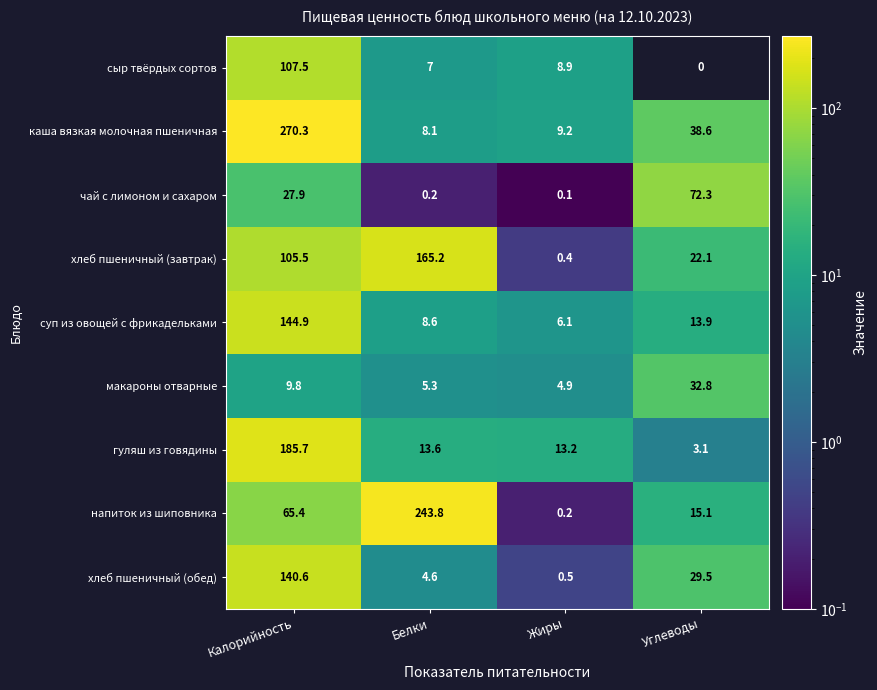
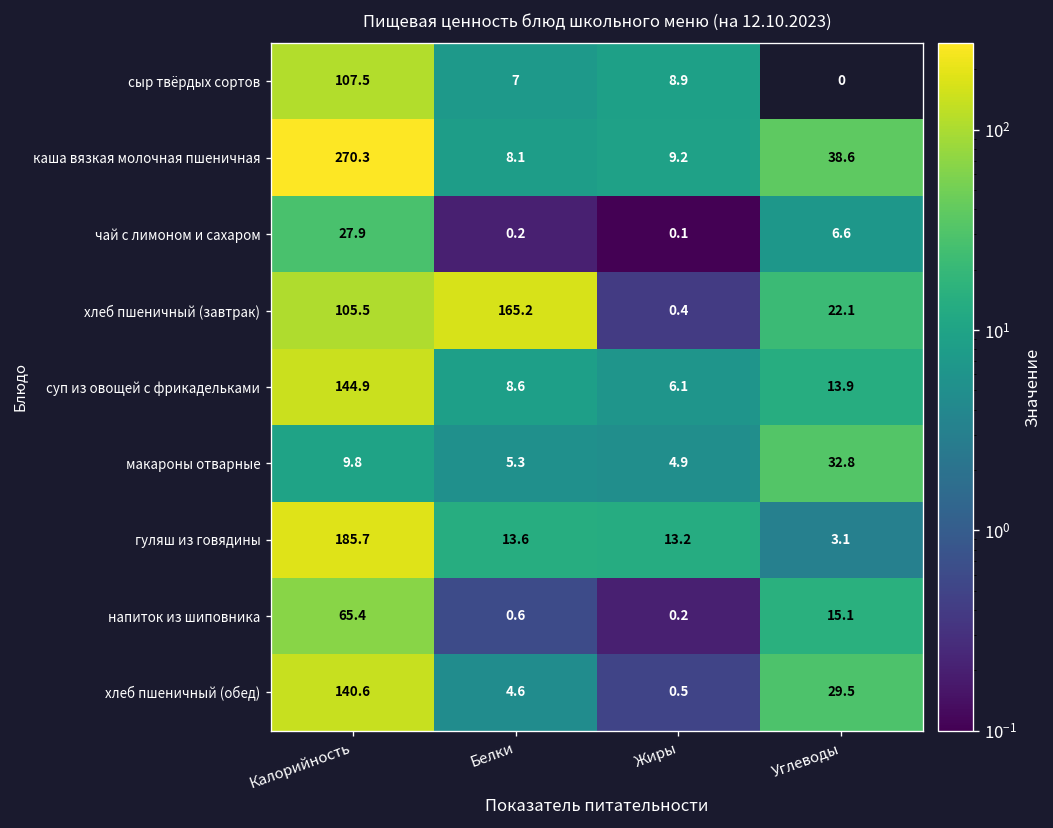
чай с лимоном и сахаром, Углеводы: 72.3 -> 6.6
напиток из шиповника, Белки: 243.8 -> 0.6
